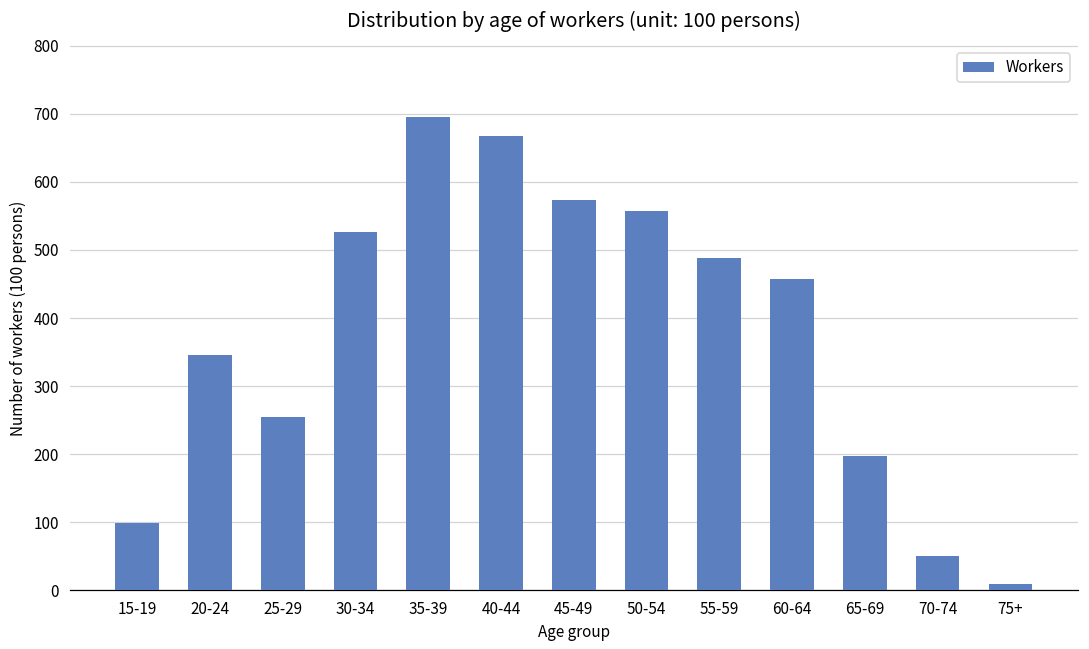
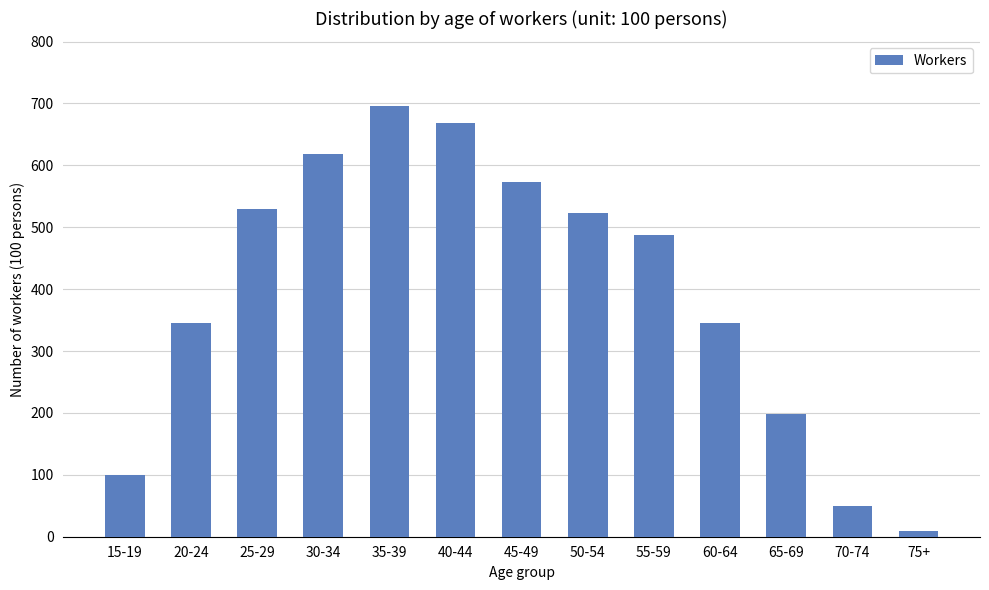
25-29: 260 -> 530
30-34: 530 -> 620
50-54: 560 -> 520
60-64: 460 -> 350
